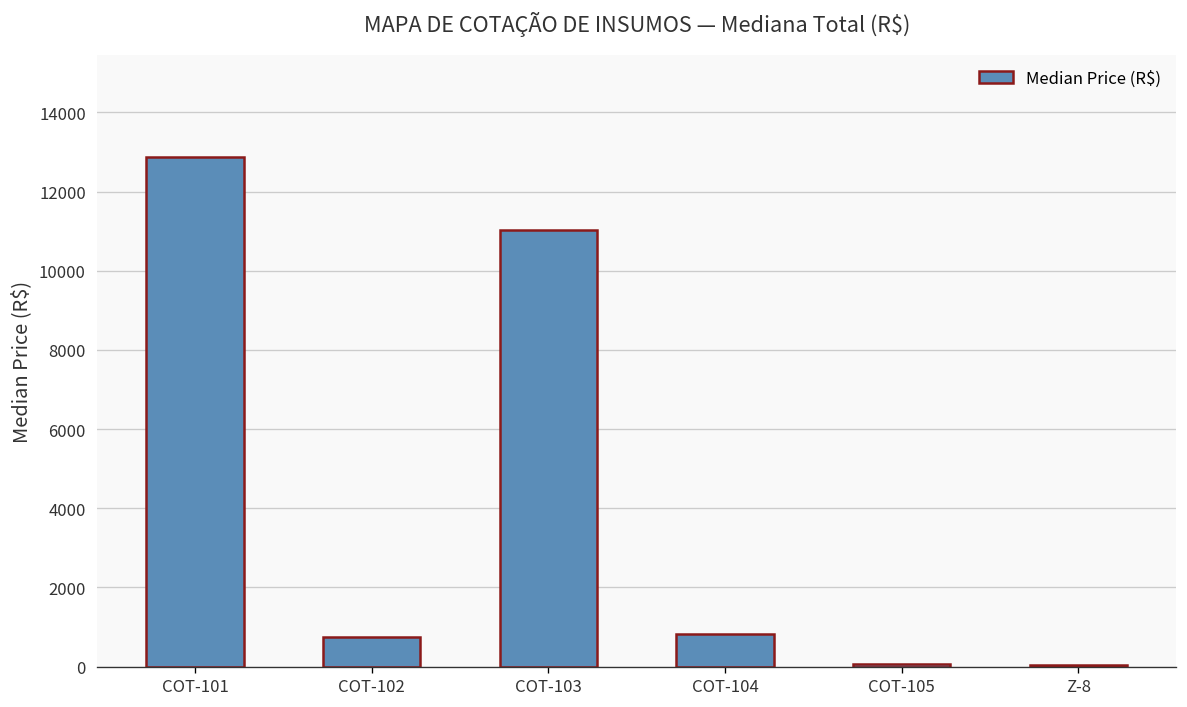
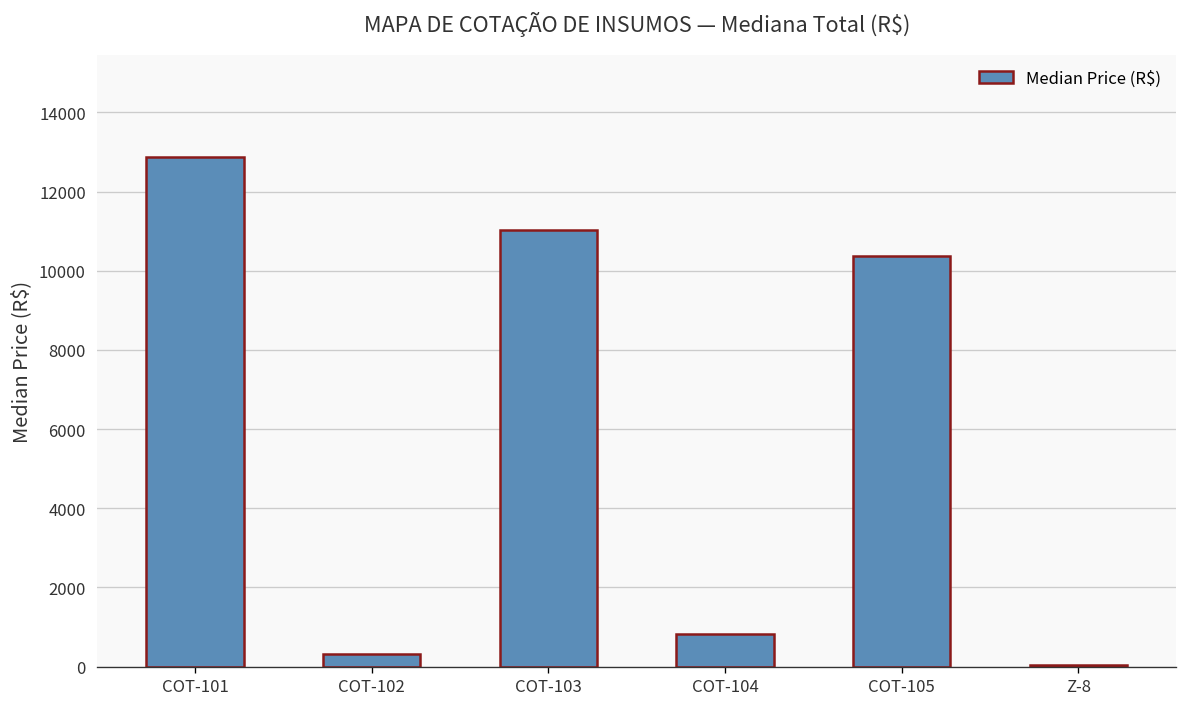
COT-102: 700 -> 300
COT-105: 100 -> 10400
